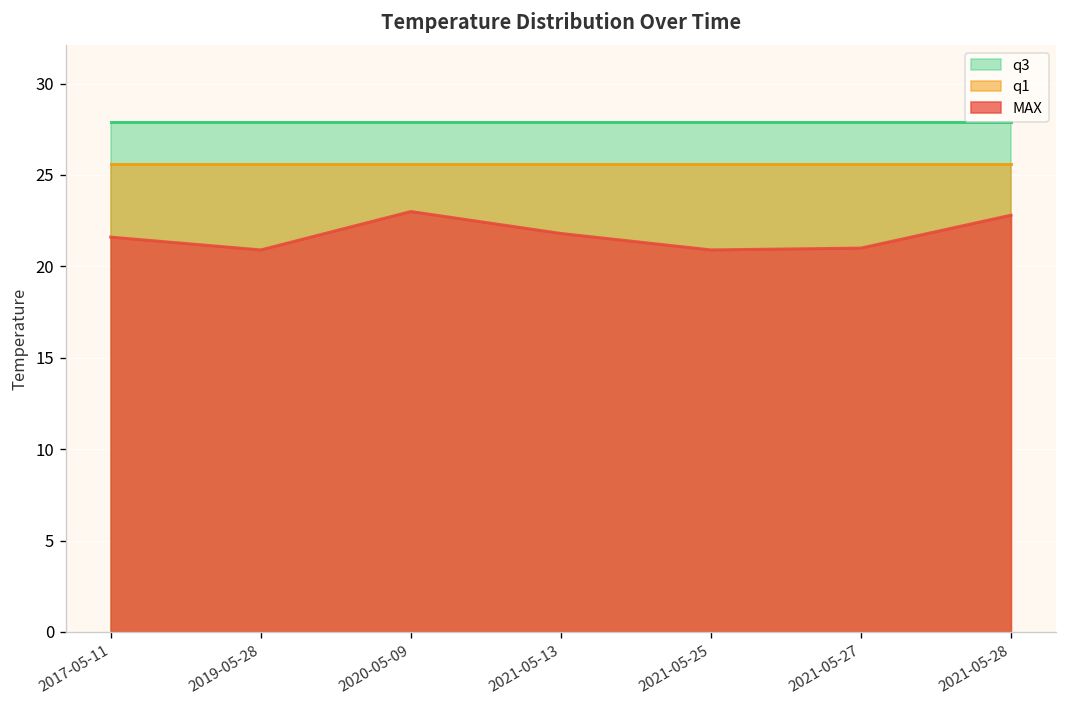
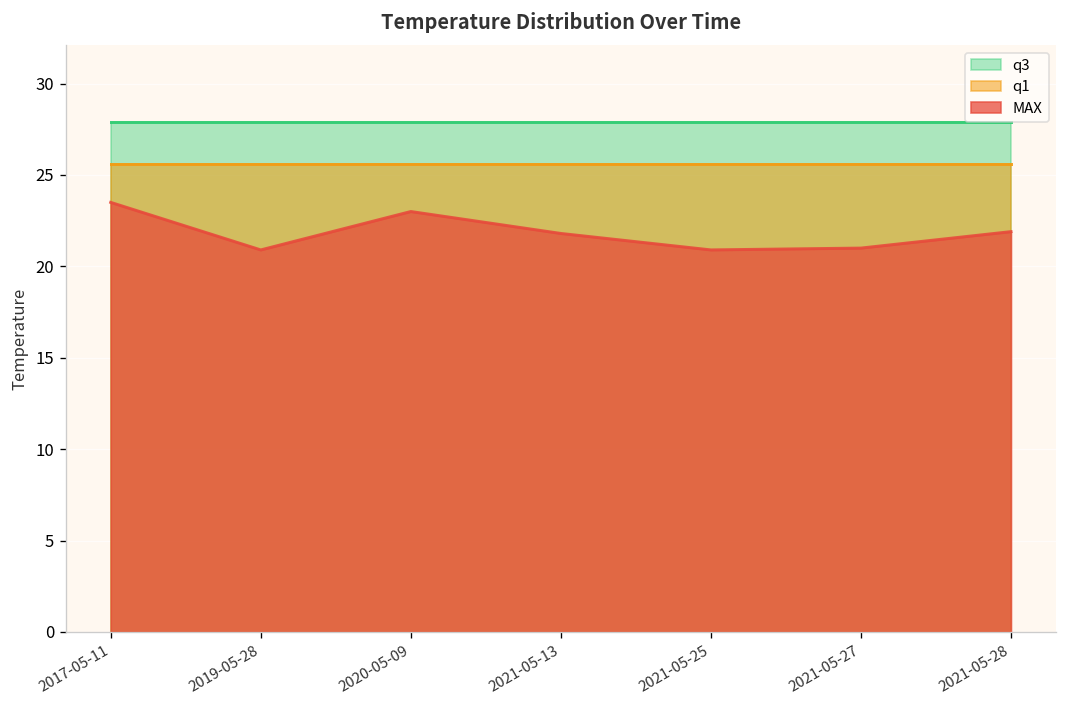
MAX, 2017-05-11: 21.6 -> 23.5
MAX, 2021-05-28: 22.8 -> 21.9
